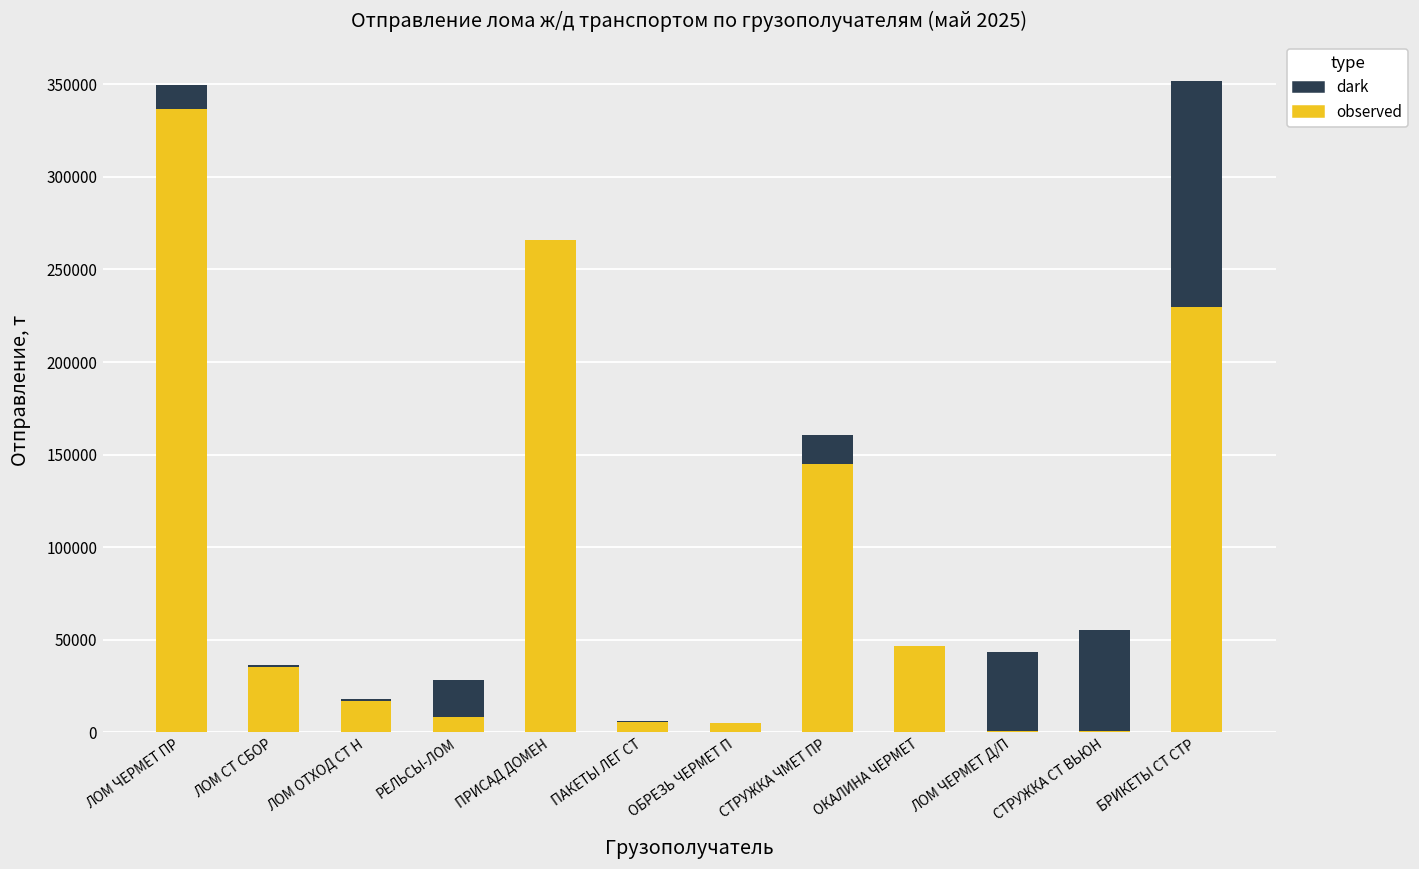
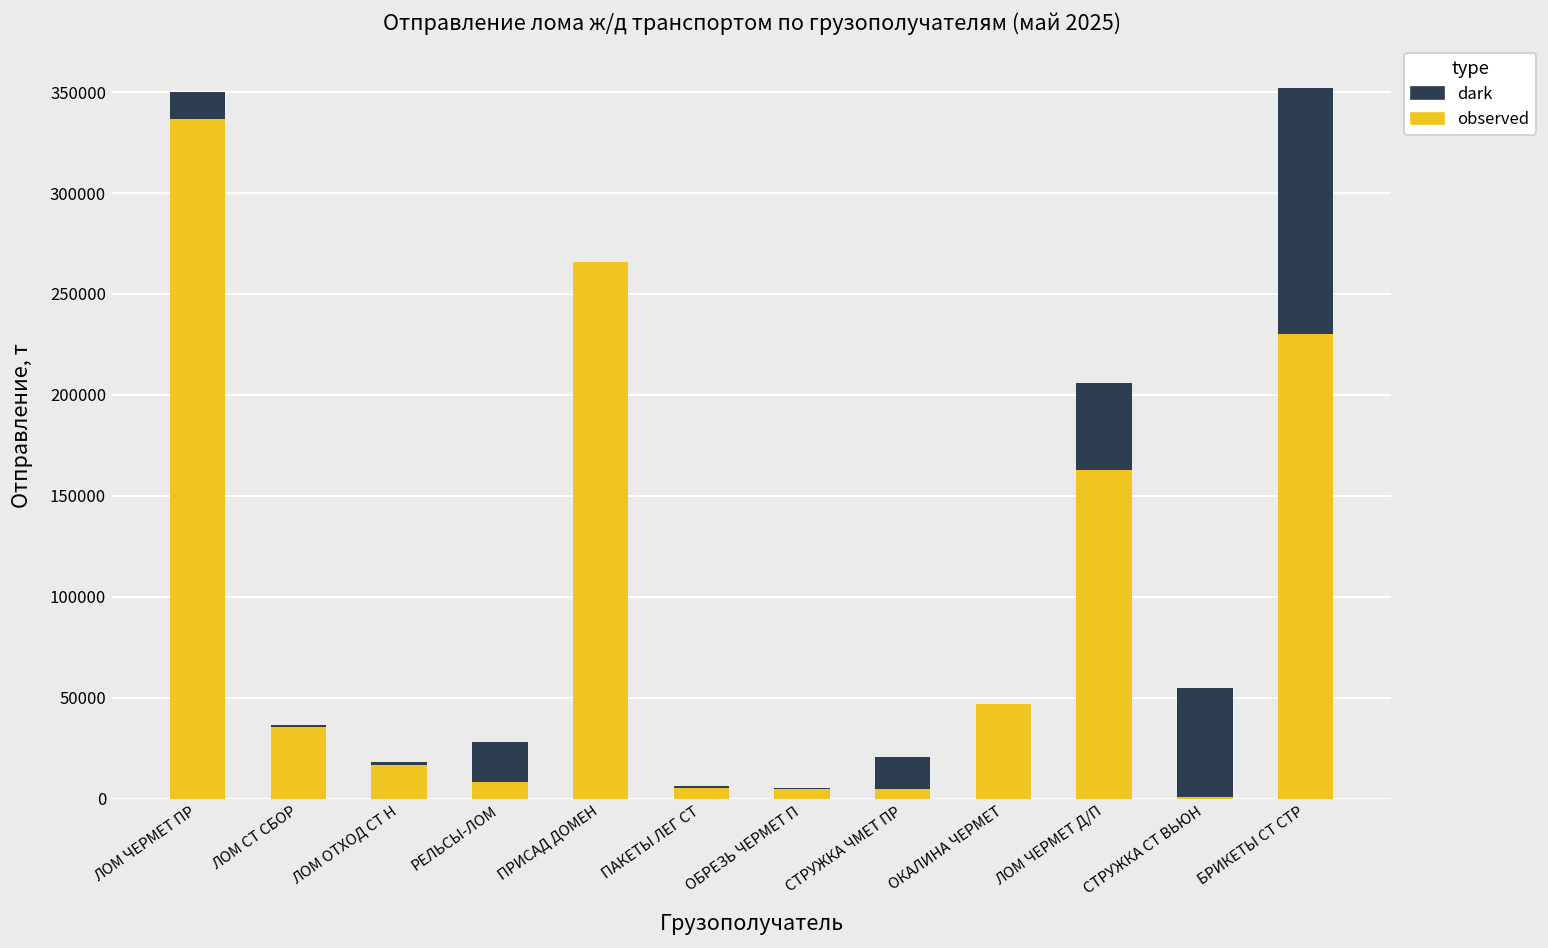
observed, СТРУЖКА ЧМЕТ ПР: 145000 -> 5000
observed, ЛОМ ЧЕРМЕТ Д/П: 1000 -> 163000
